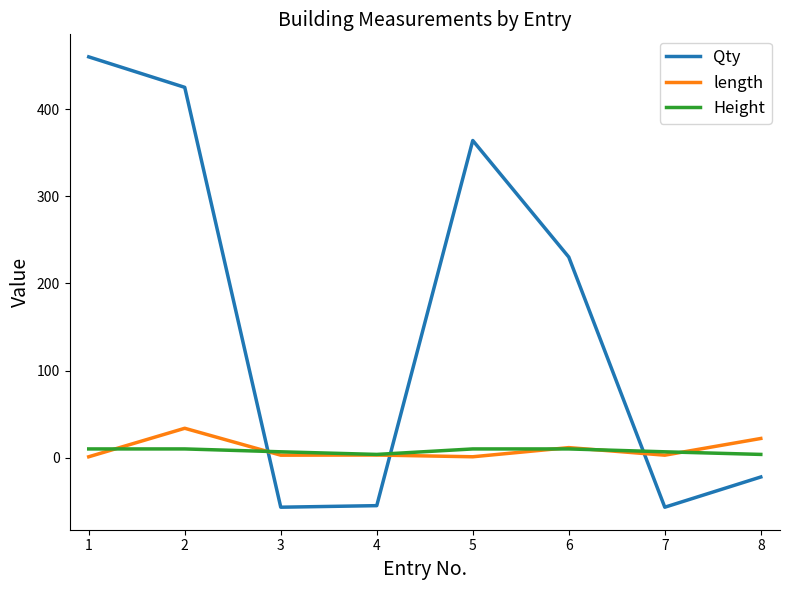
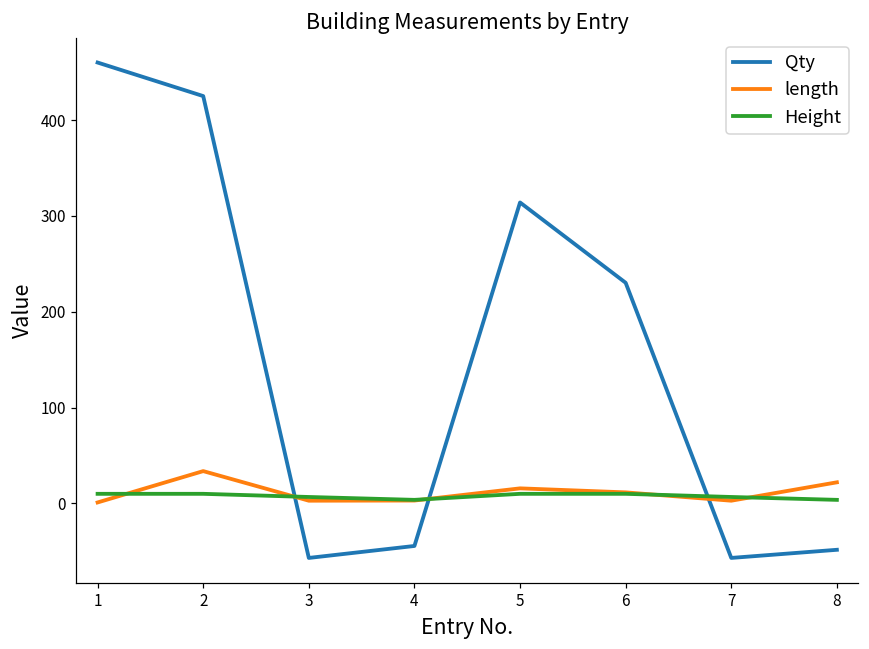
Qty, 4: -60 -> -40
Qty, 5: 360 -> 310
length, 5: 0 -> 20
Qty, 8: -20 -> -50
